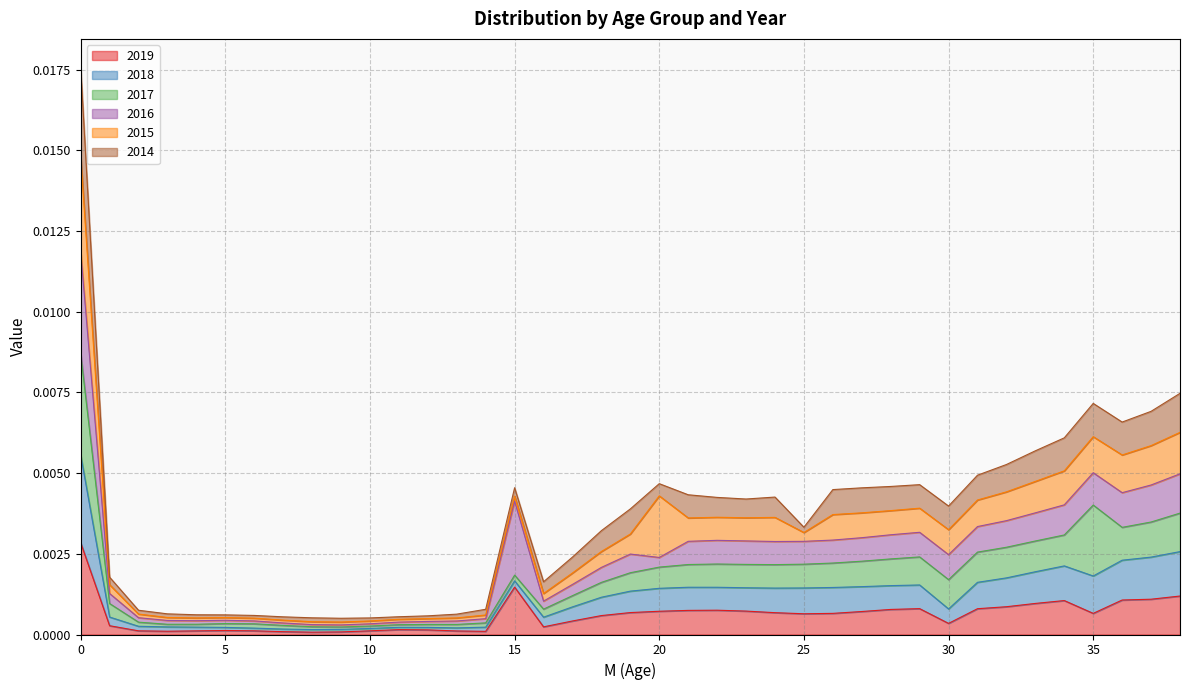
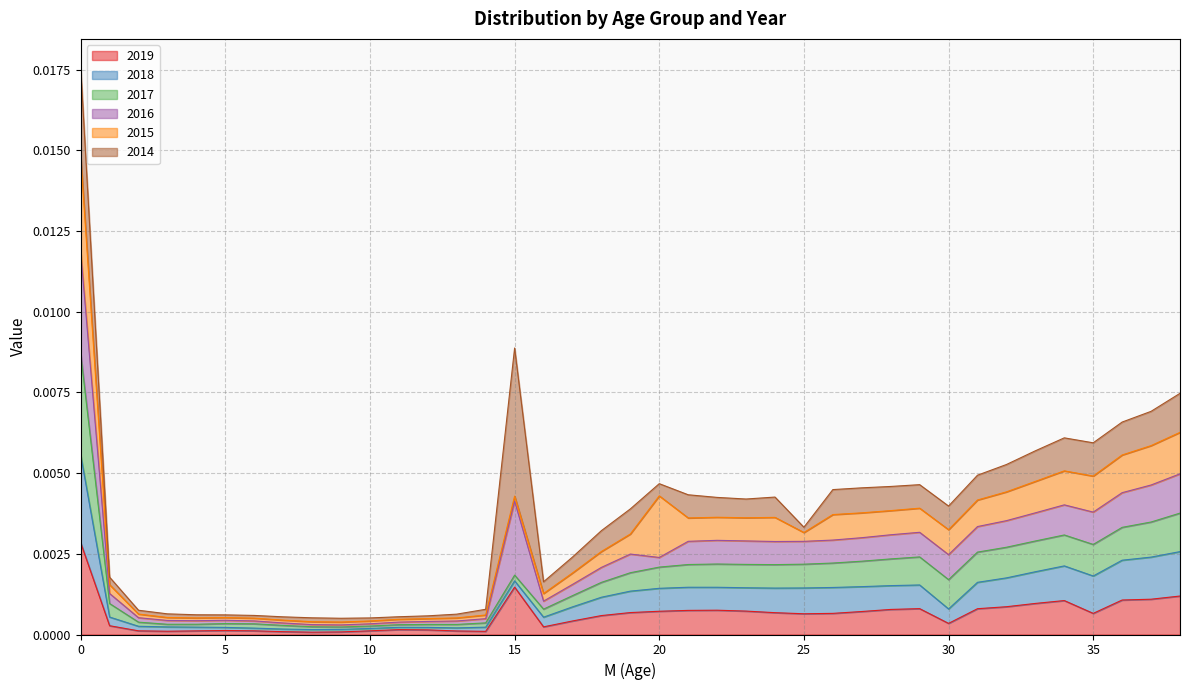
2014, 15: 0.0003 -> 0.0046
2017, 35: 0.0022 -> 0.0010
